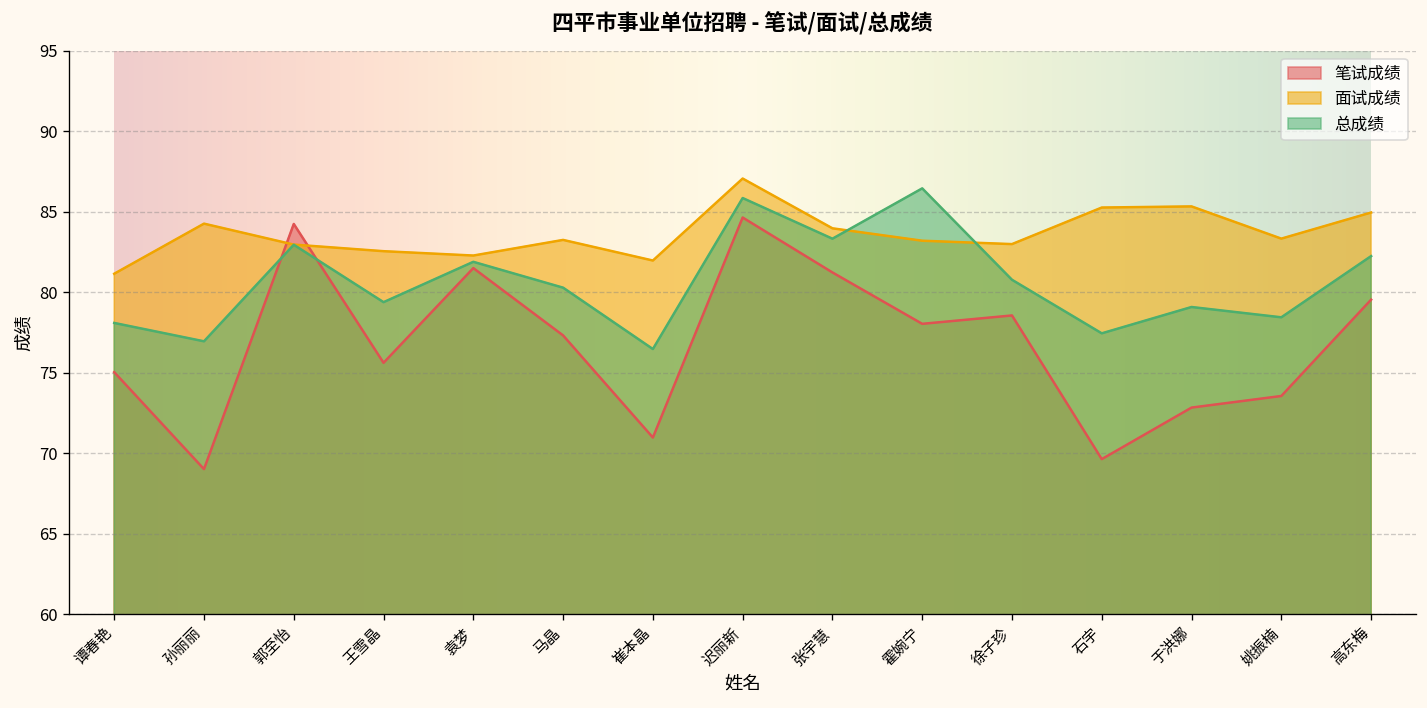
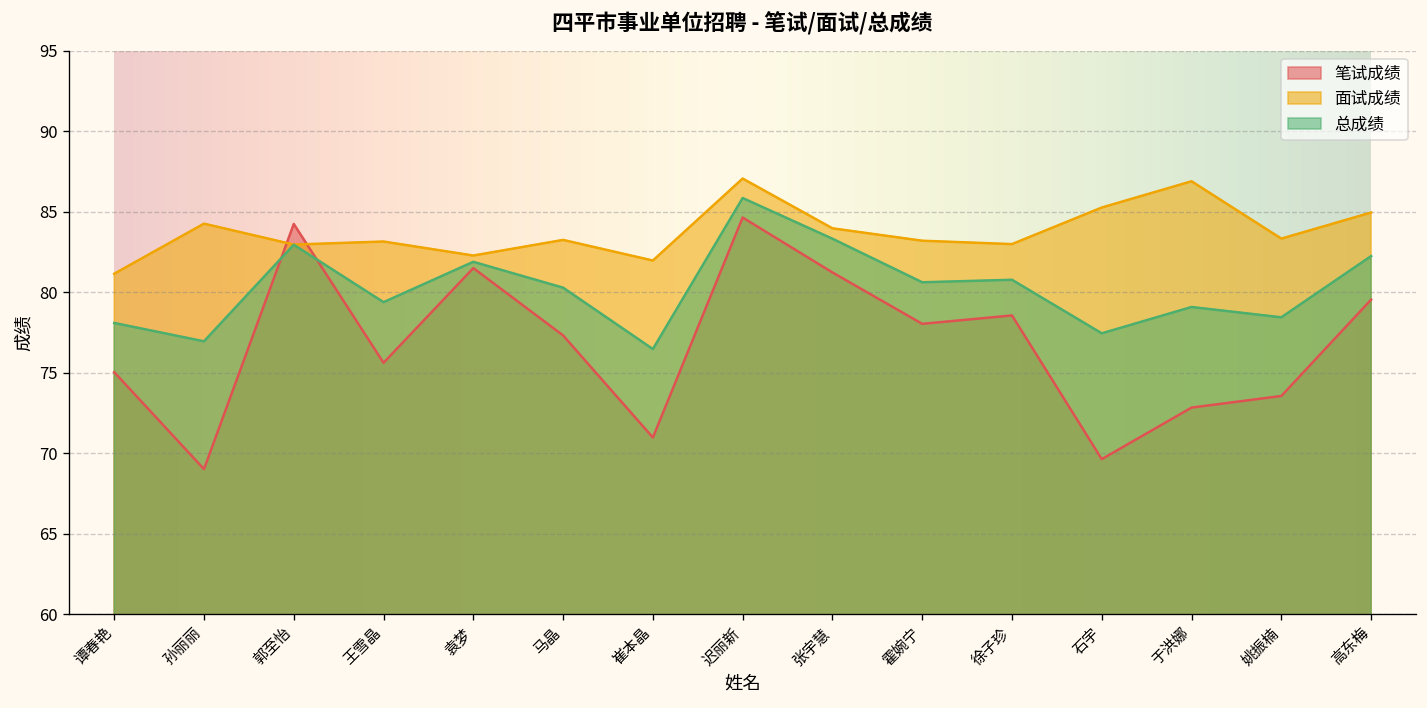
面试成绩, 王雪晶: 82.6 -> 83.2
总成绩, 霍婉宁: 86.5 -> 80.6
面试成绩, 于洪娜: 85.3 -> 86.9
